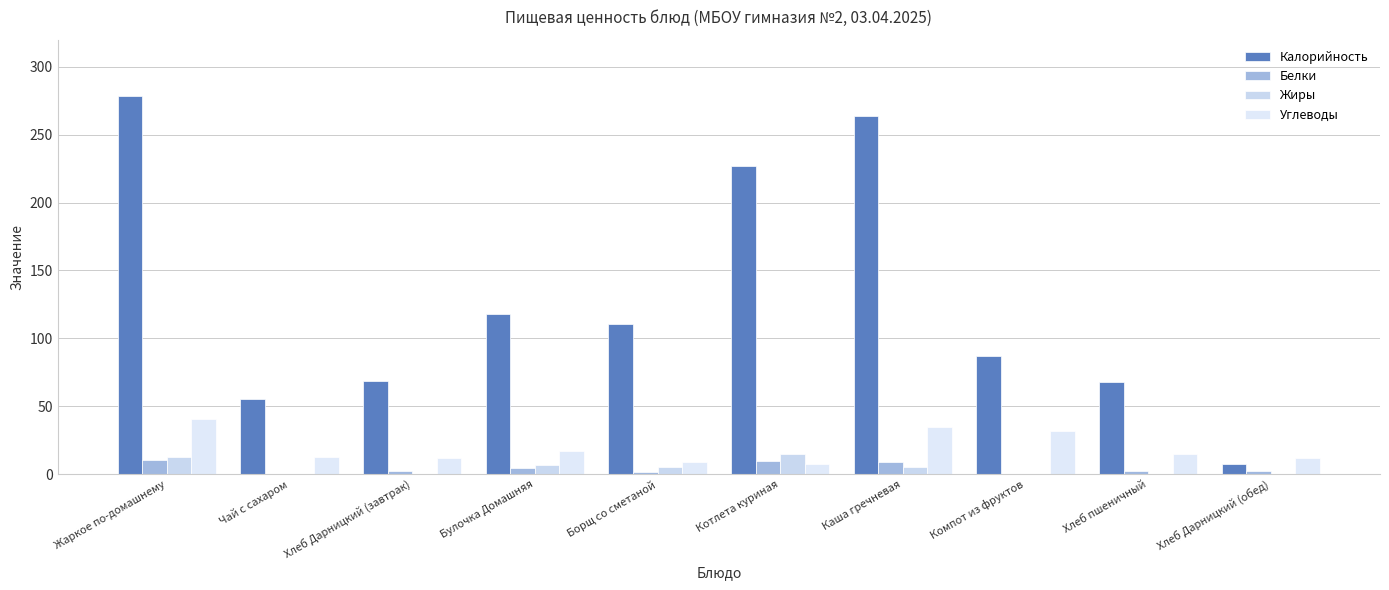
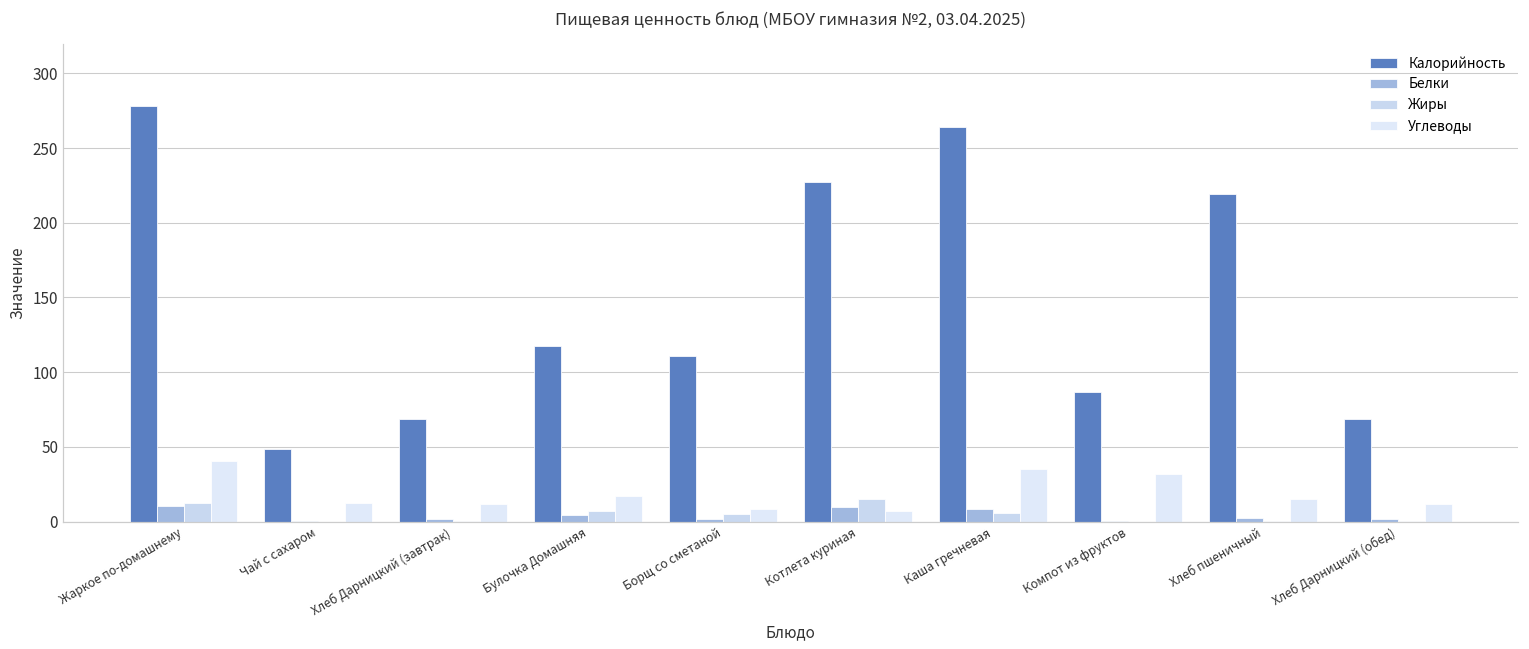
Калорийность, Чай с сахаром: 55 -> 49
Калорийность, Хлеб пшеничный: 68 -> 220
Калорийность, Хлеб Дарницкий (обед): 7 -> 68
